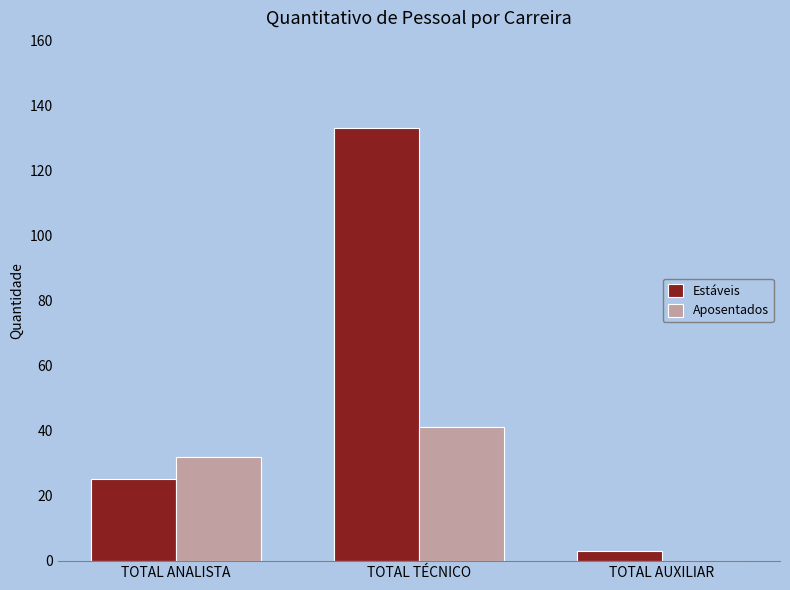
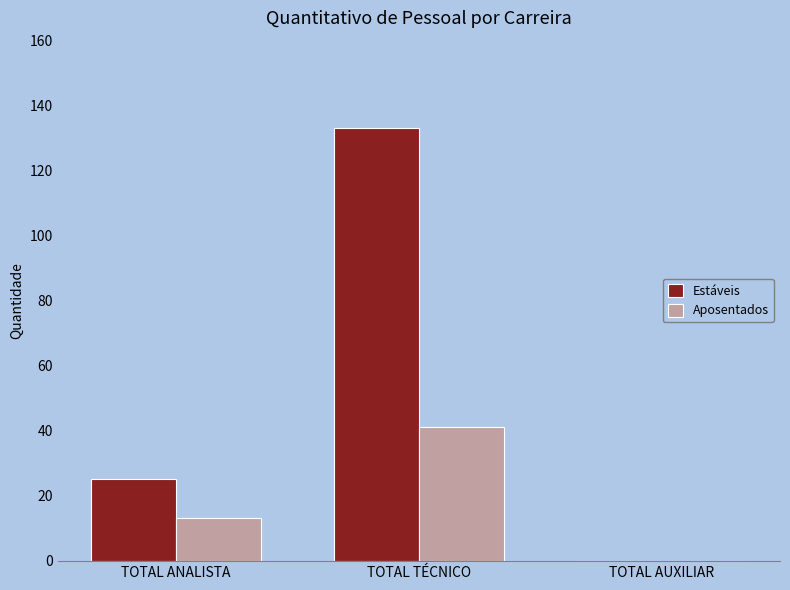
Aposentados, TOTAL ANALISTA: 32 -> 13
Estáveis, TOTAL AUXILIAR: 3 -> 0
